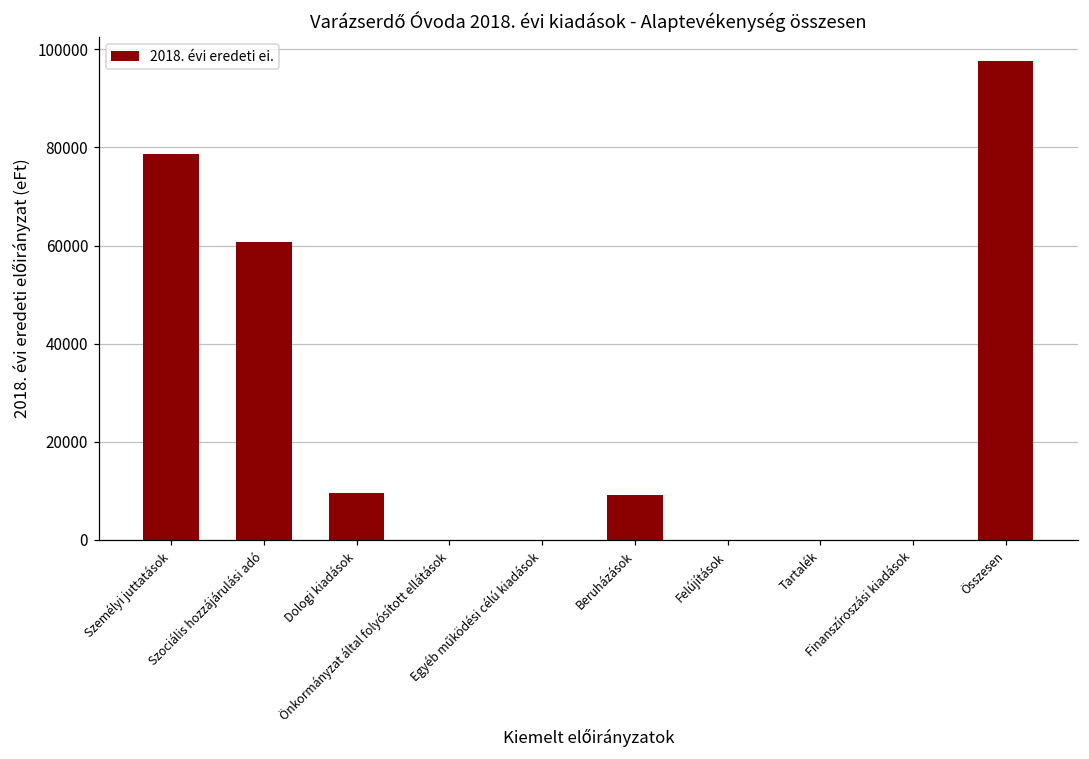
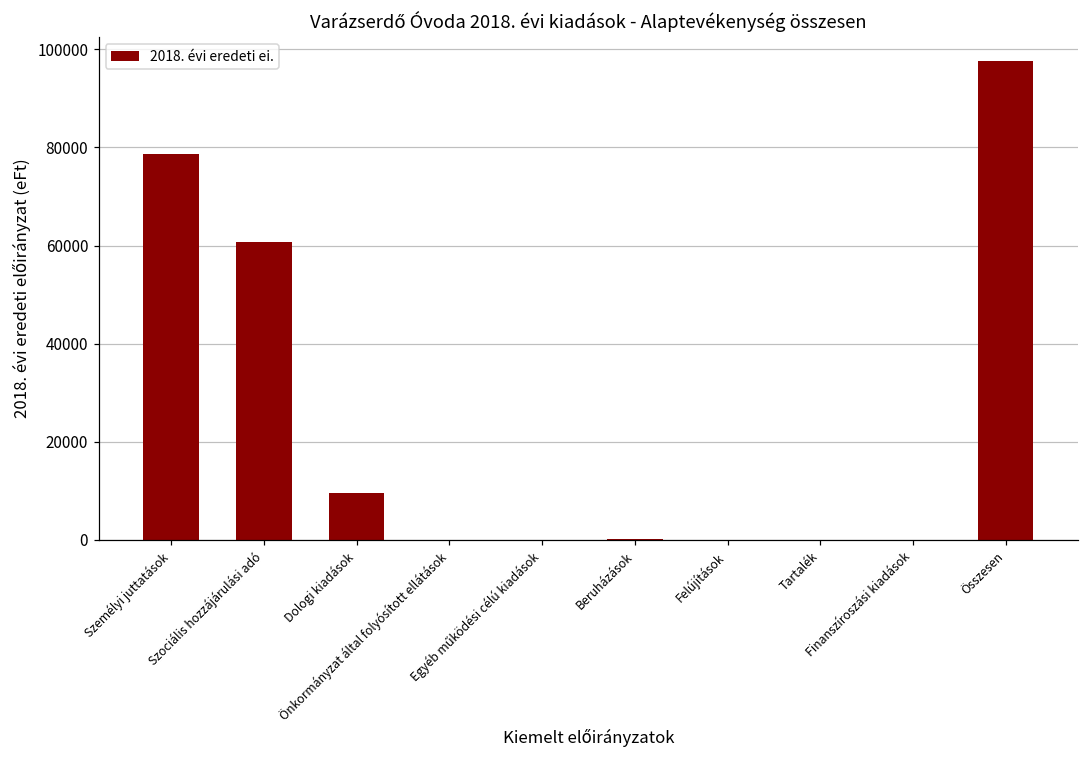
Beruházások: 9000 -> 0
